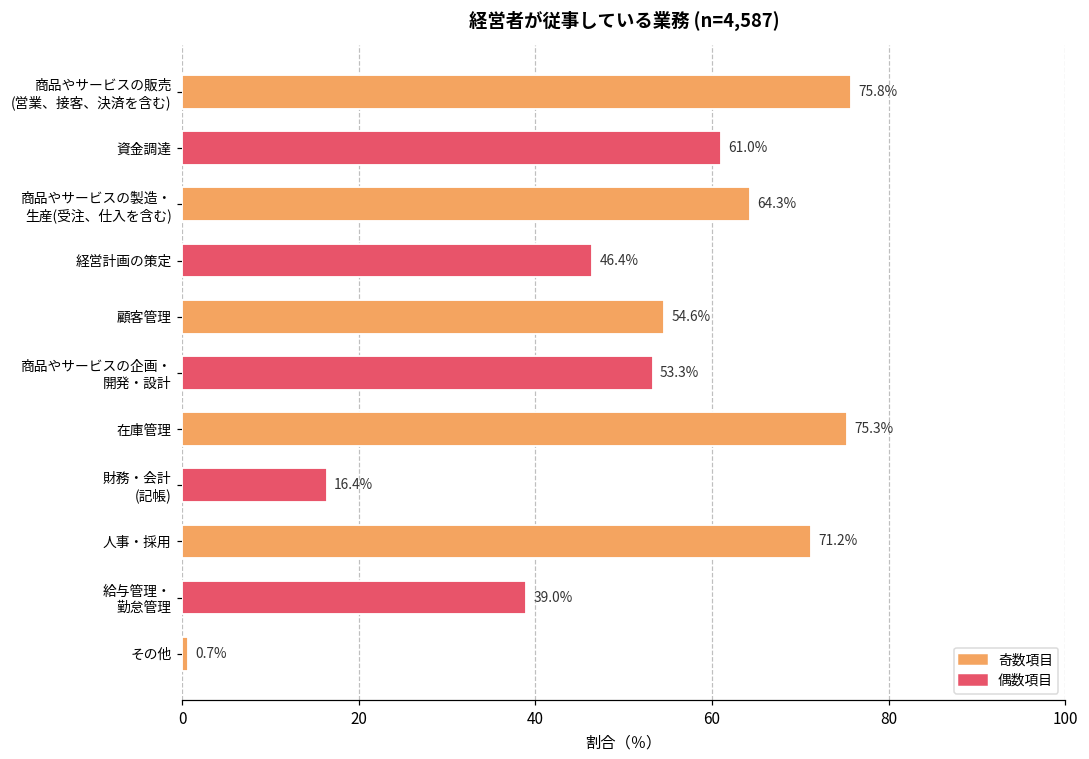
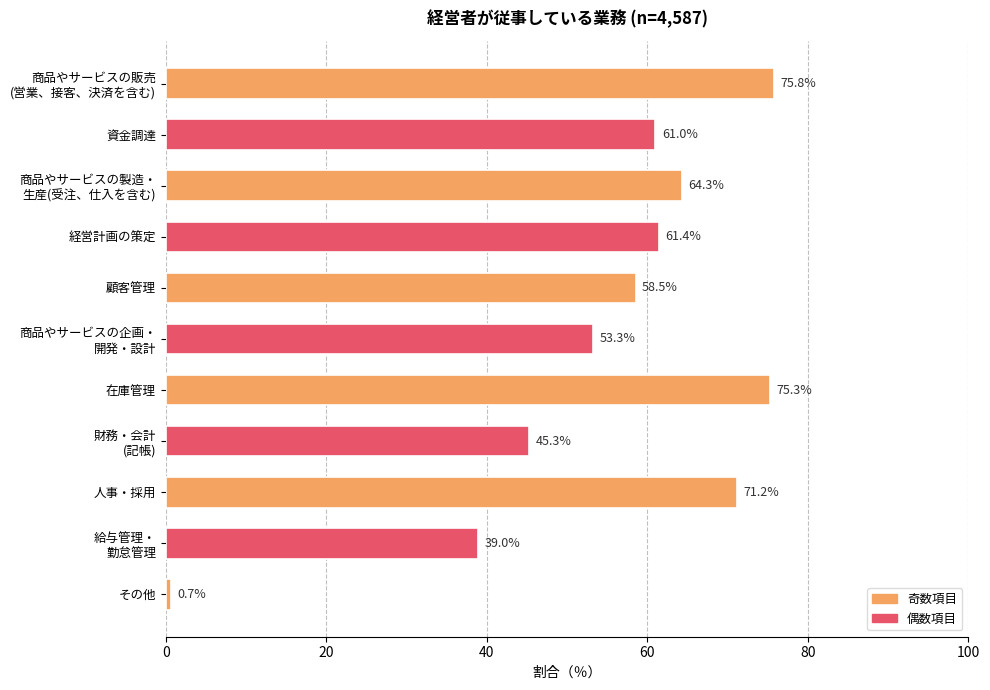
経営計画の策定: 46.4% -> 61.4%
顧客管理: 54.6% -> 58.5%
財務・会計 (記帳): 16.4% -> 45.3%
